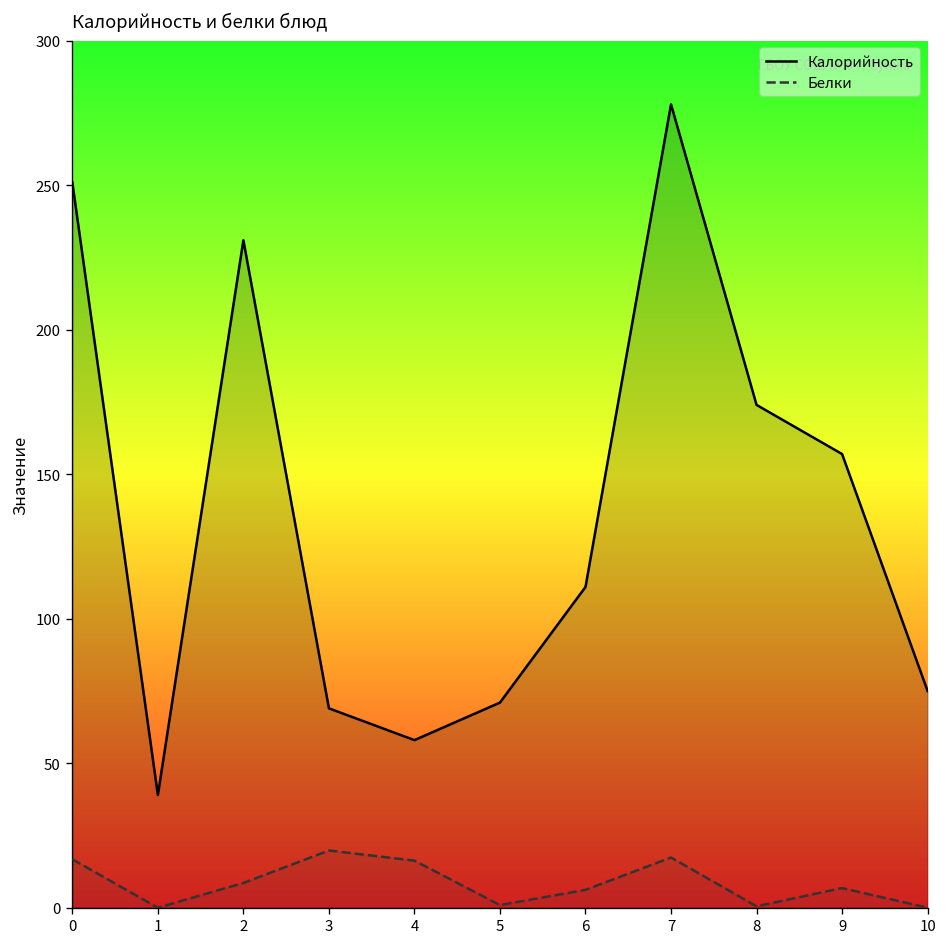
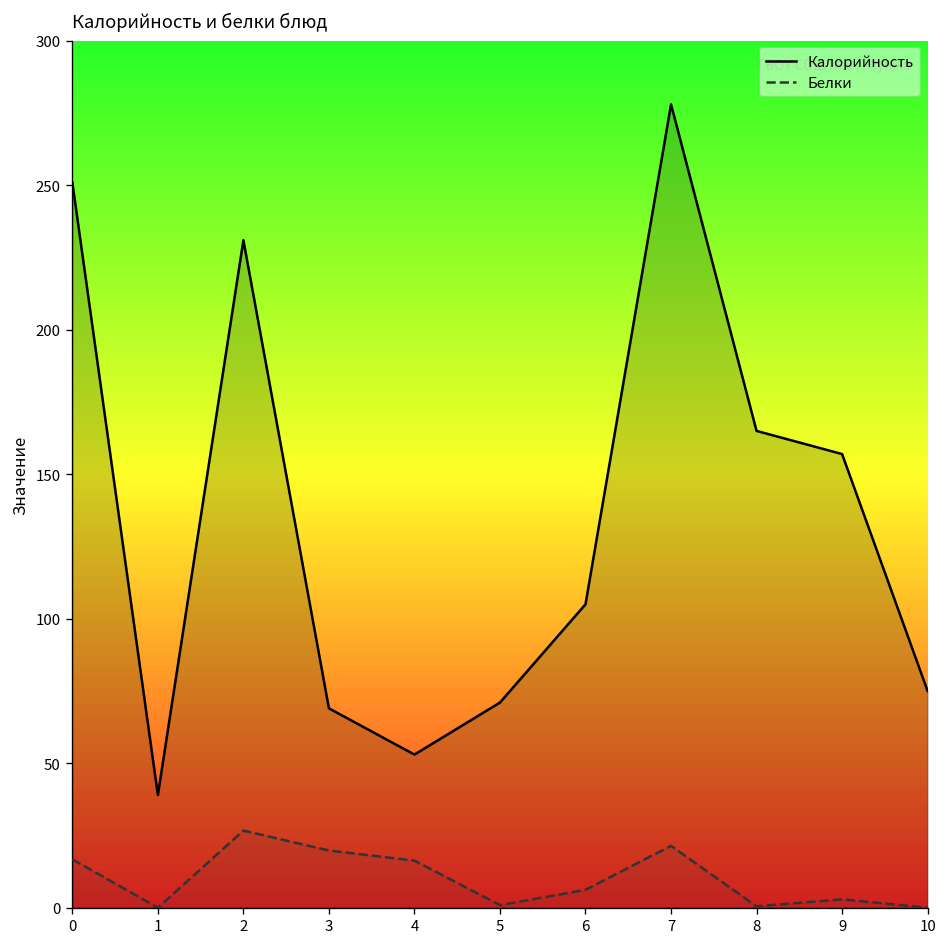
Белки, 2: 9 -> 27
Калорийность, 4: 58 -> 53
Калорийность, 6: 111 -> 105
Белки, 7: 17 -> 21
Калорийность, 8: 174 -> 165
Белки, 9: 7 -> 3
